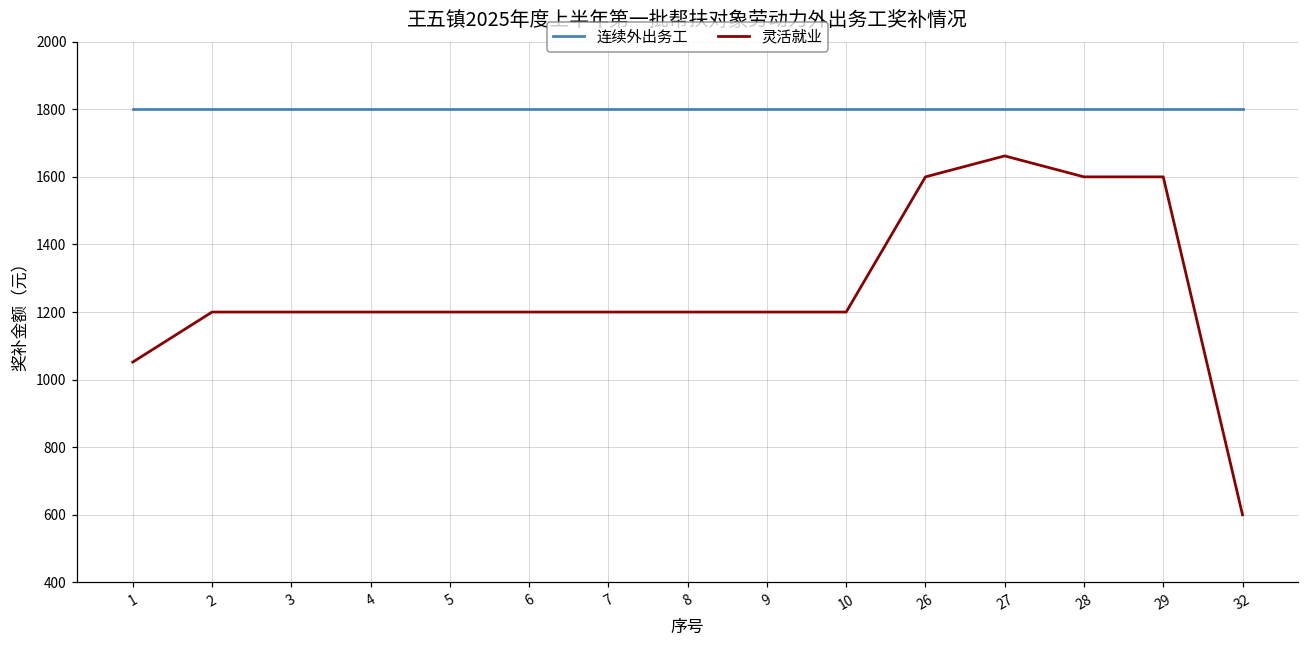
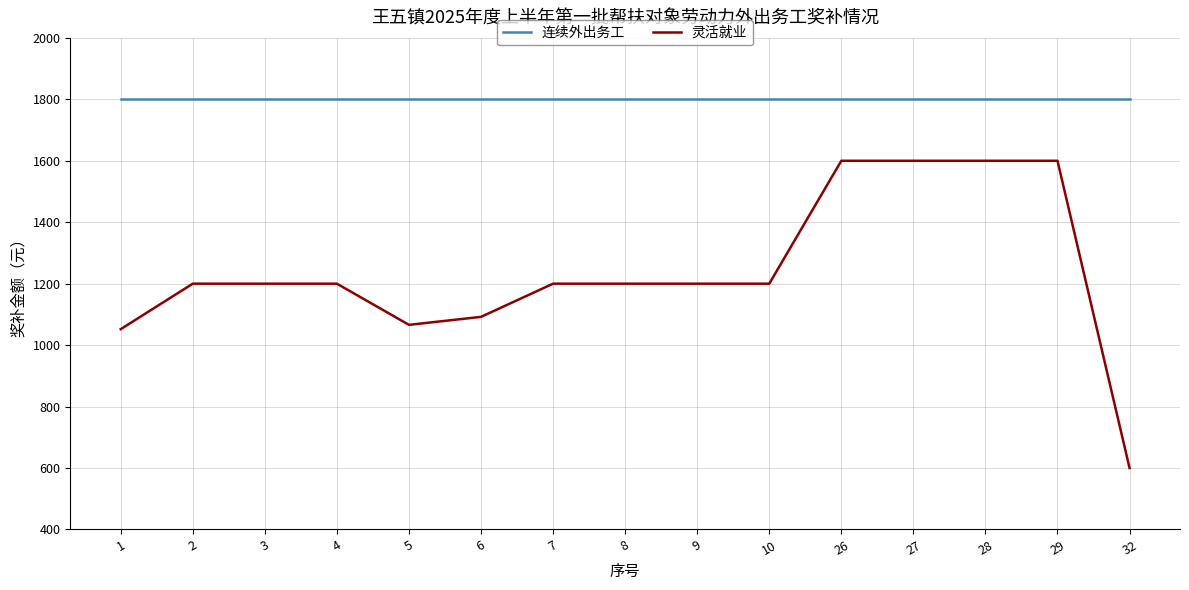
灵活就业, 5: 1200 -> 1070
灵活就业, 6: 1200 -> 1090
灵活就业, 27: 1660 -> 1600
